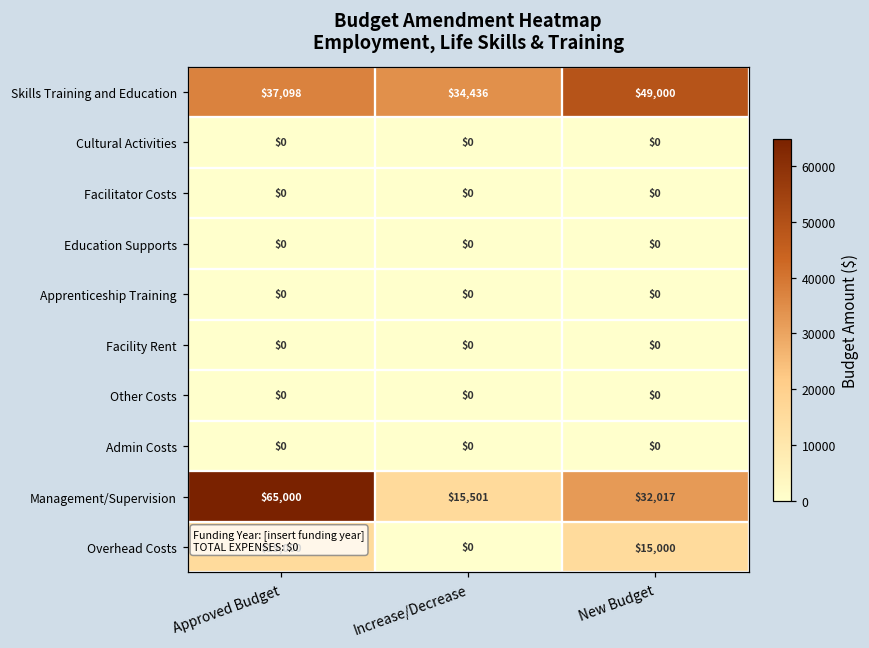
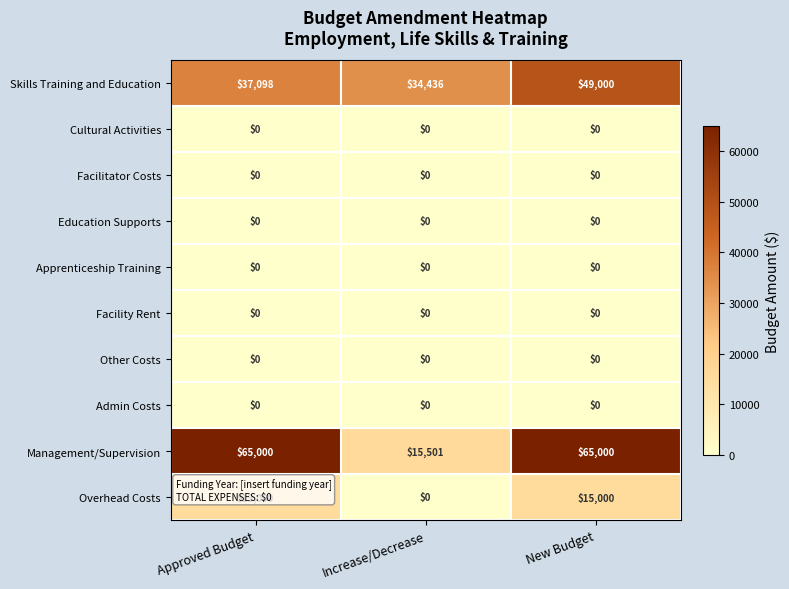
Management/Supervision, New Budget: $32,017 -> $65,000
